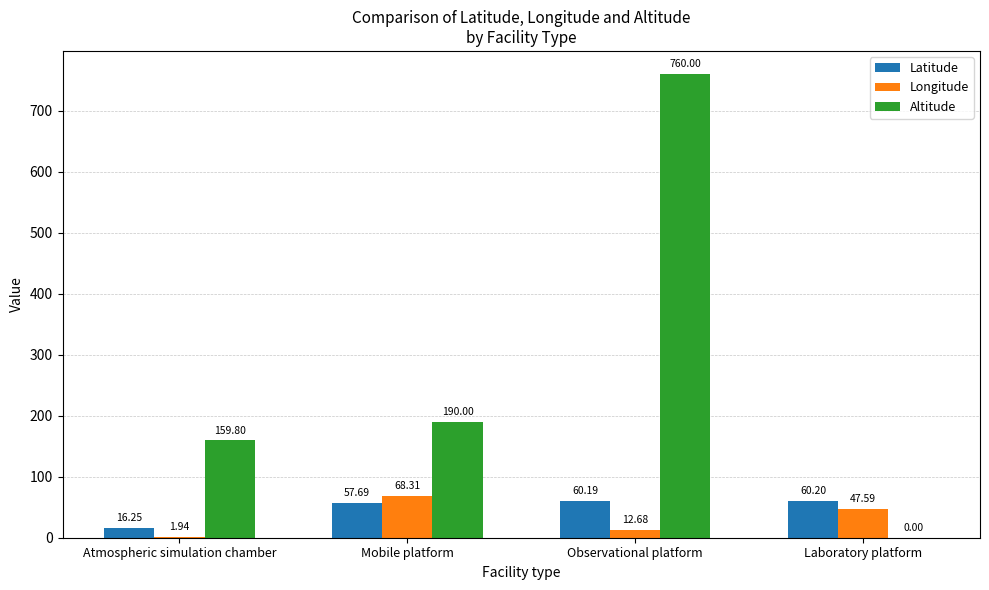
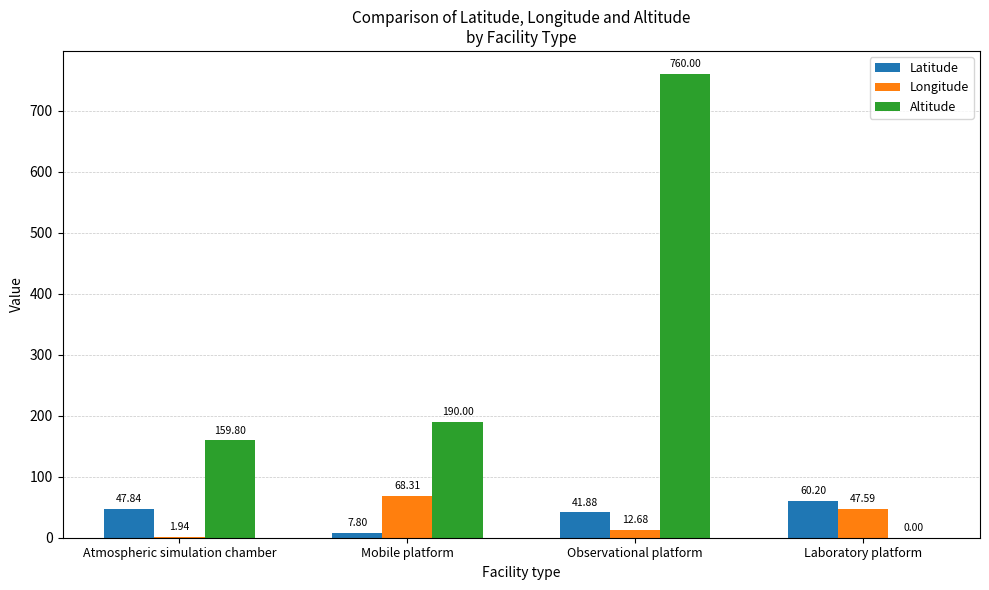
Latitude, Atmospheric simulation chamber: 16.25 -> 47.84
Latitude, Mobile platform: 57.69 -> 7.80
Latitude, Observational platform: 60.19 -> 41.88
